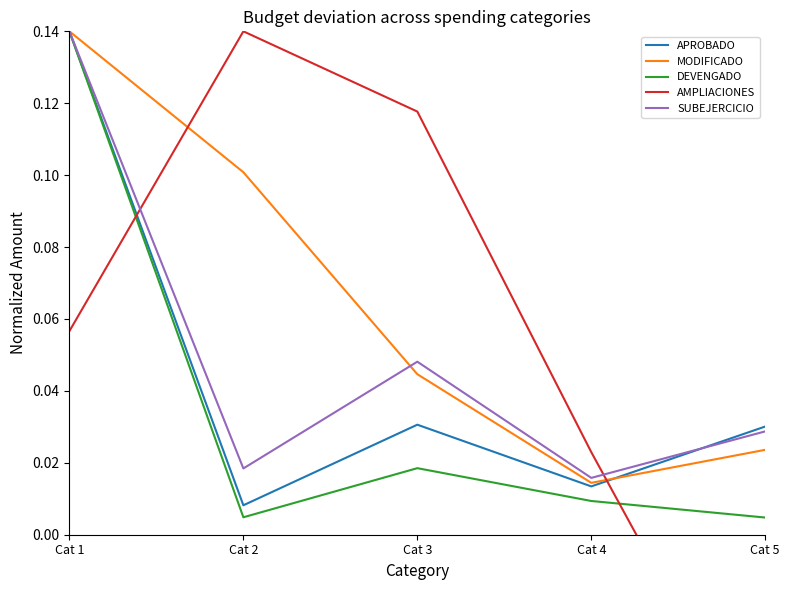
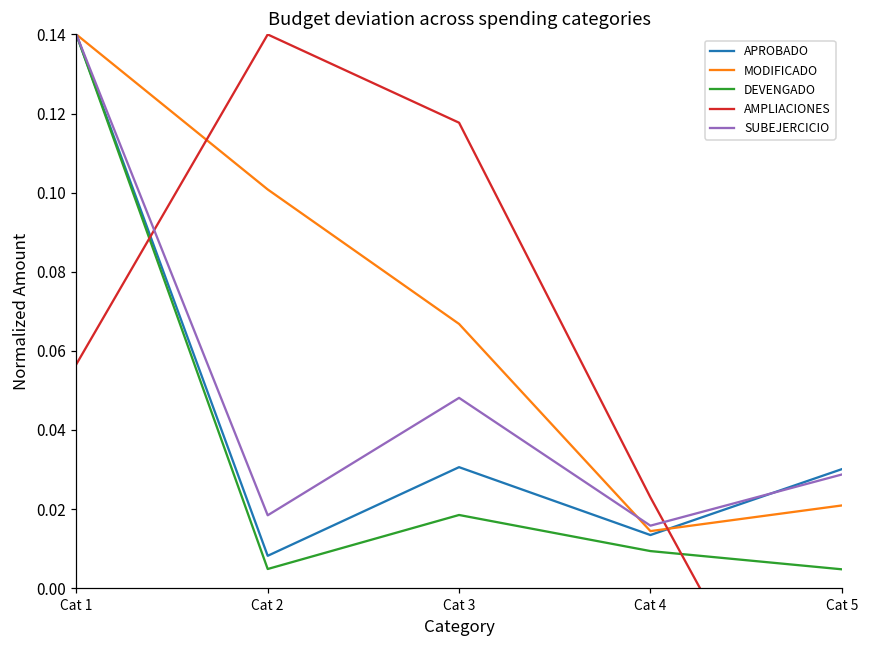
MODIFICADO, Cat 3: 0.045 -> 0.067
MODIFICADO, Cat 5: 0.024 -> 0.021
